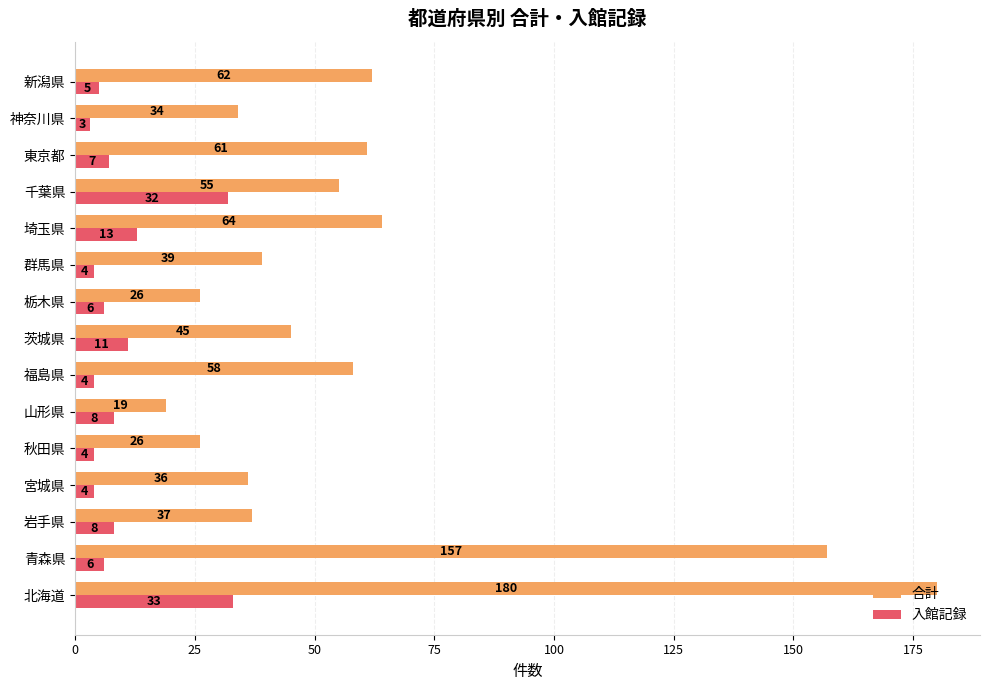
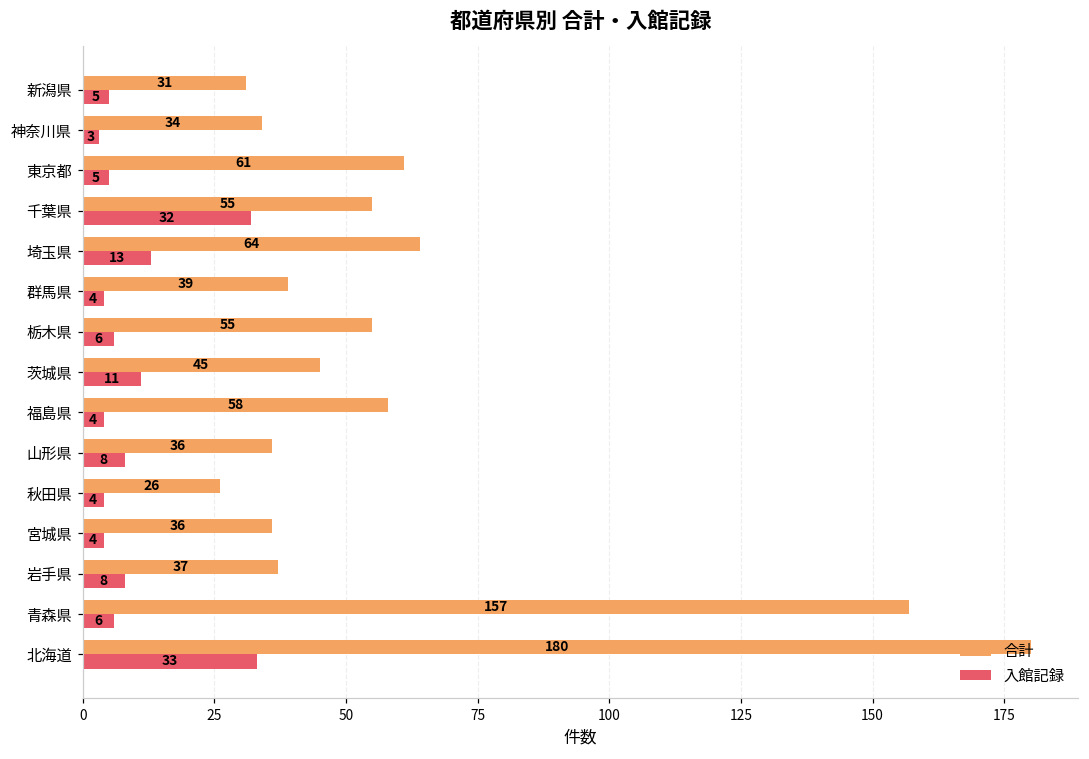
合計, 新潟県: 62 -> 31
入館記録, 東京都: 7 -> 5
合計, 栃木県: 26 -> 55
合計, 山形県: 19 -> 36
